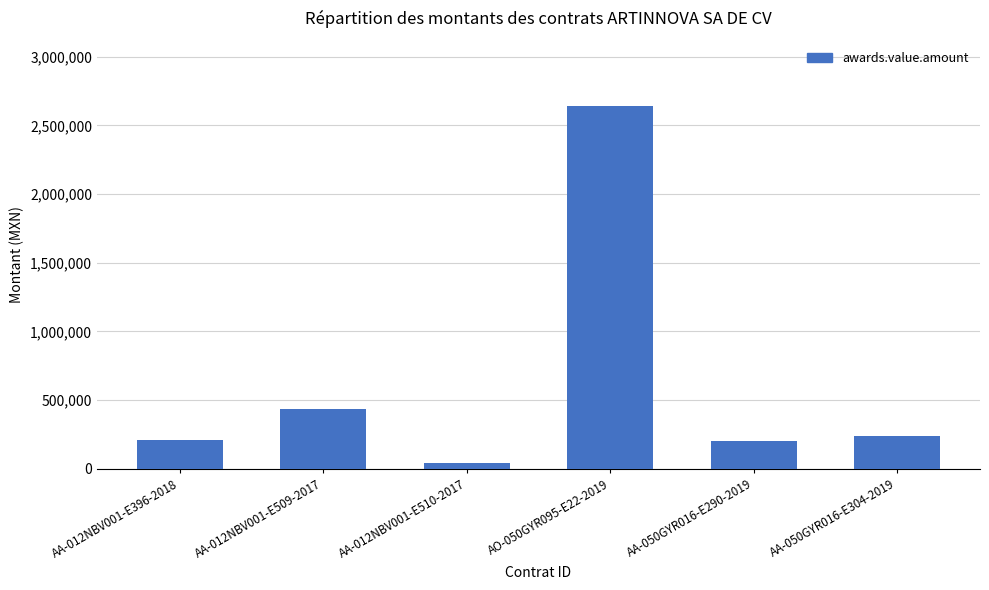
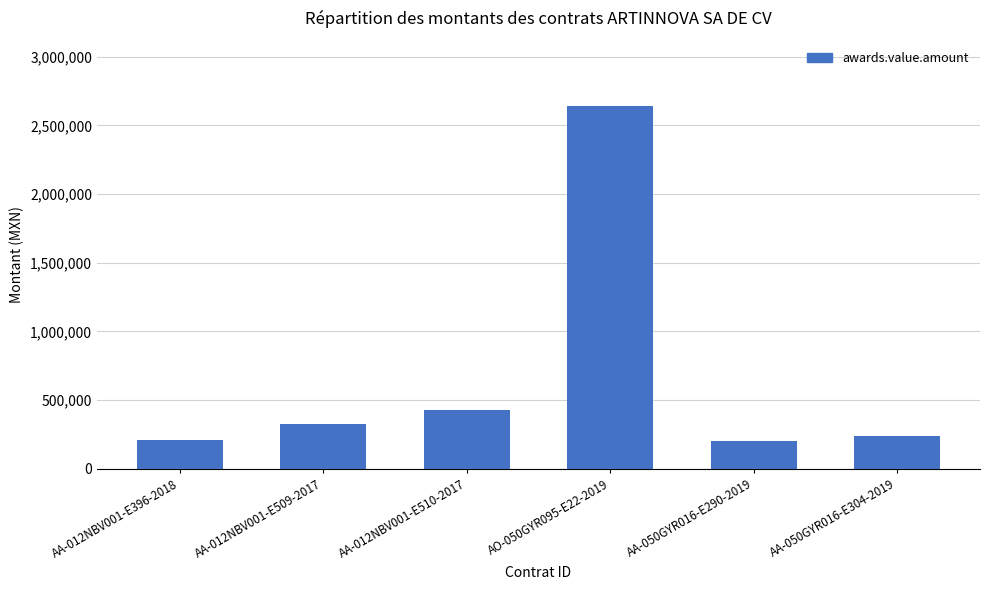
AA-012NBV001-E509-2017: 430,000 -> 330,000
AA-012NBV001-E510-2017: 40,000 -> 430,000
